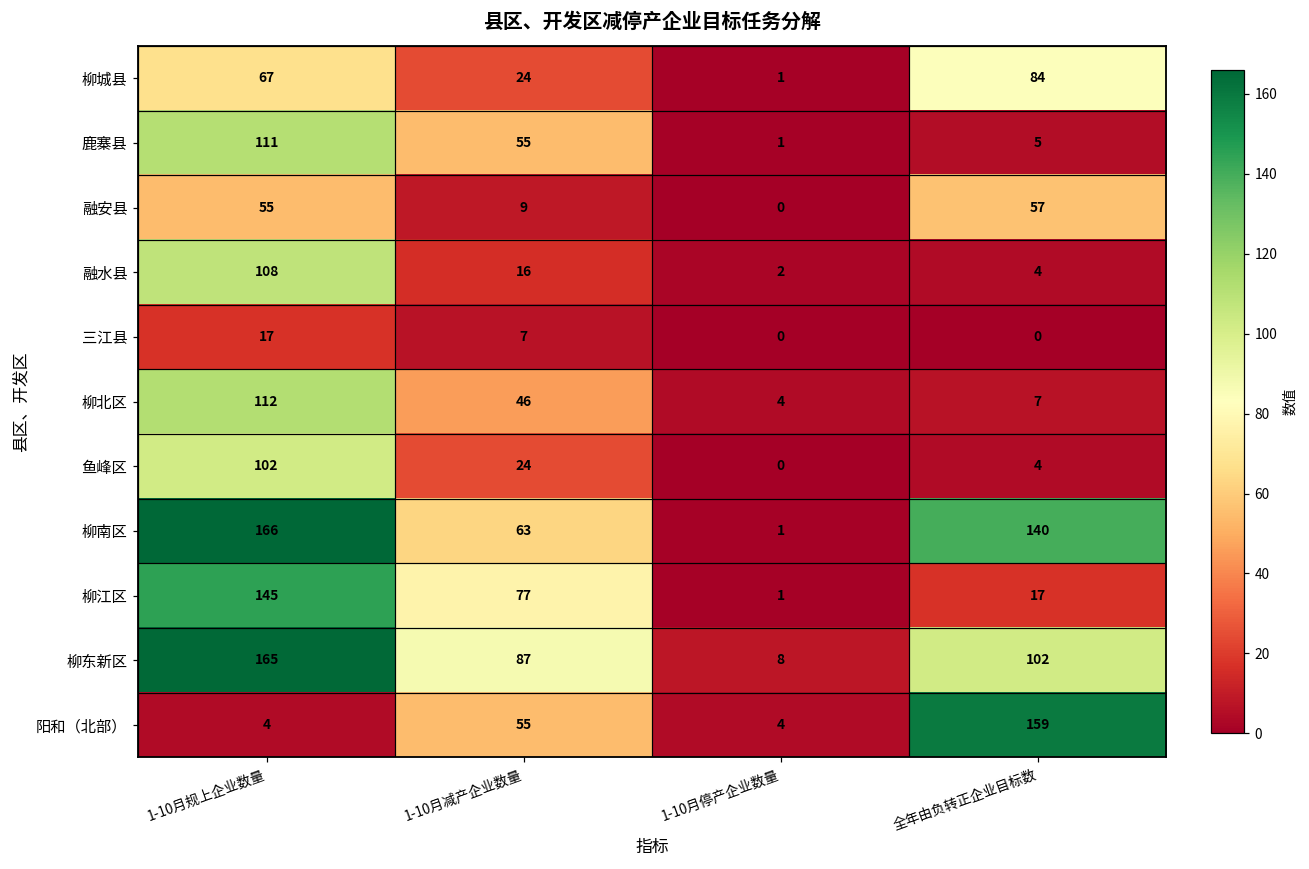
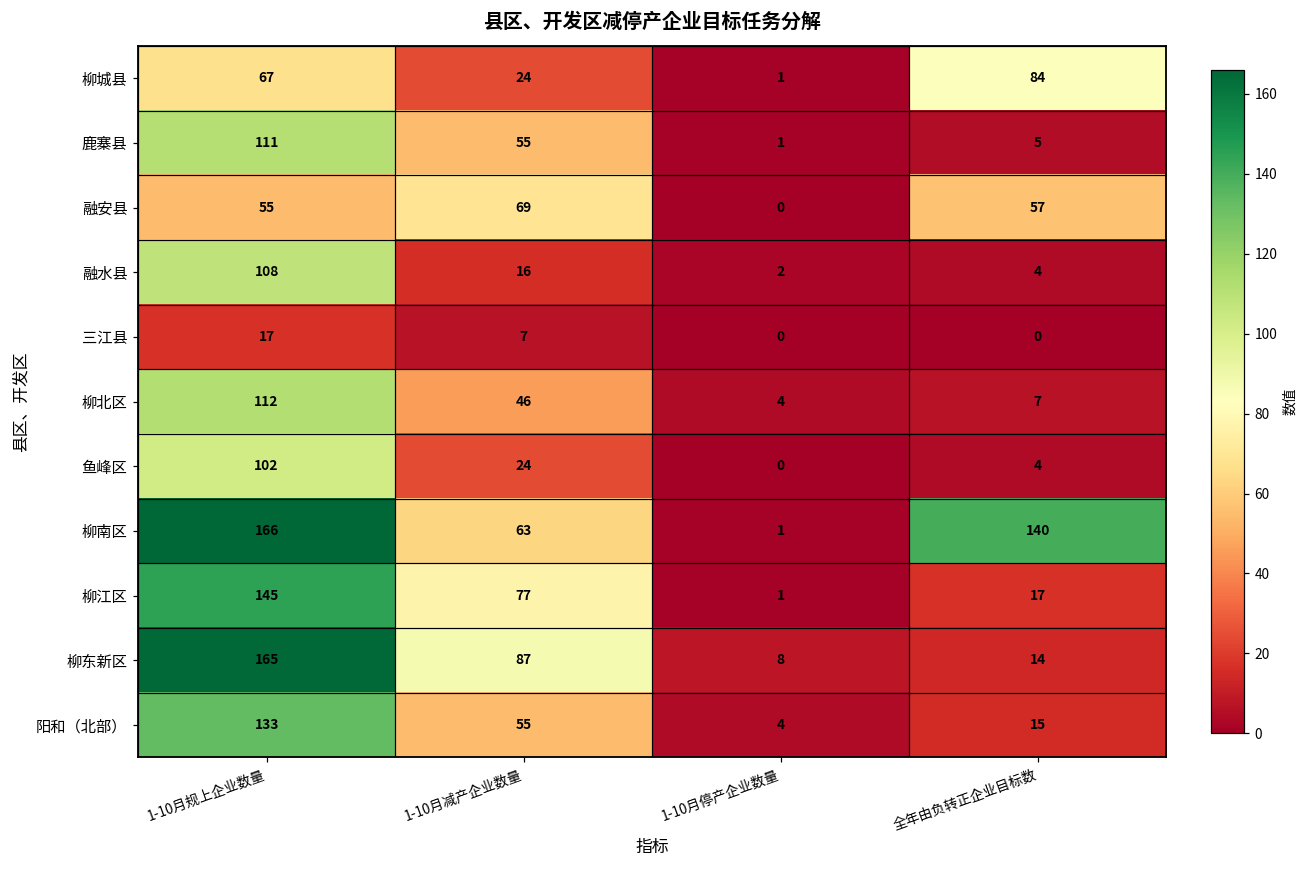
融安县, 1-10月减产企业数量: 9 -> 69
柳东新区, 全年由负转正企业目标数: 102 -> 14
阳和（北部）, 1-10月规上企业数量: 4 -> 133
阳和（北部）, 全年由负转正企业目标数: 159 -> 15
